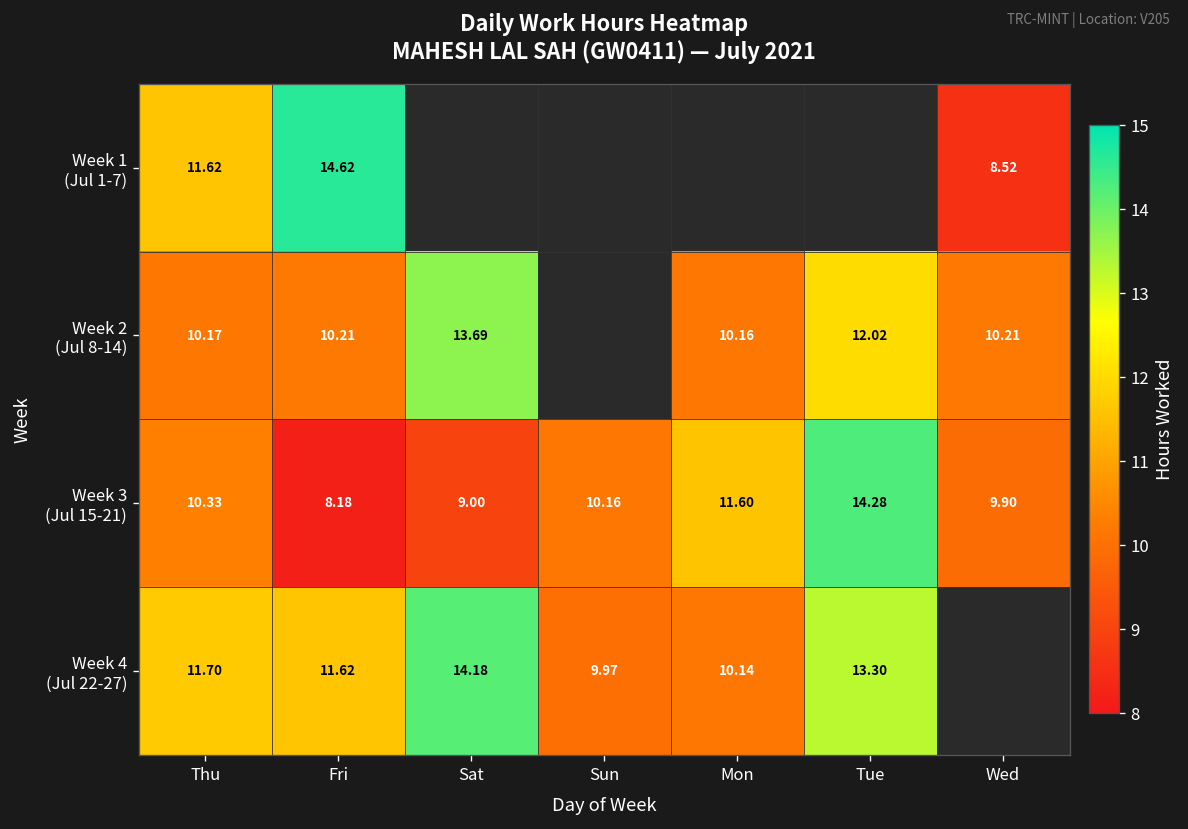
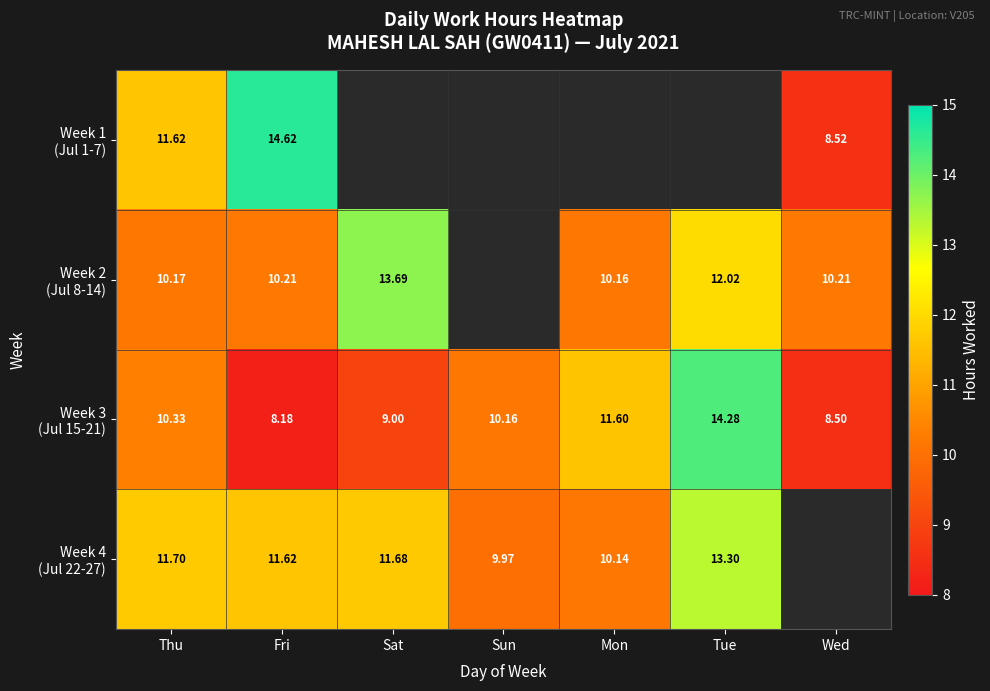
Week 3 (Jul 15-21), Wed: 9.90 -> 8.50
Week 4 (Jul 22-27), Sat: 14.18 -> 11.68
